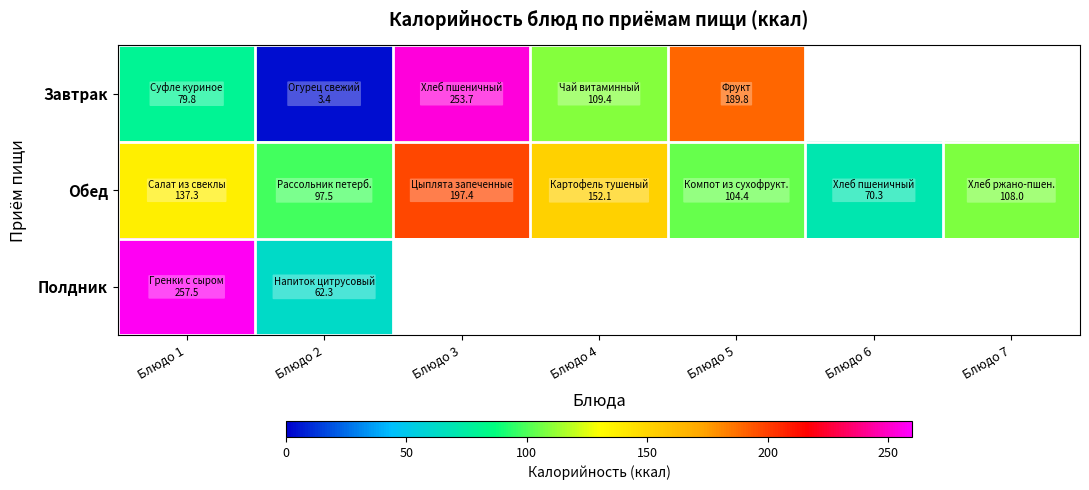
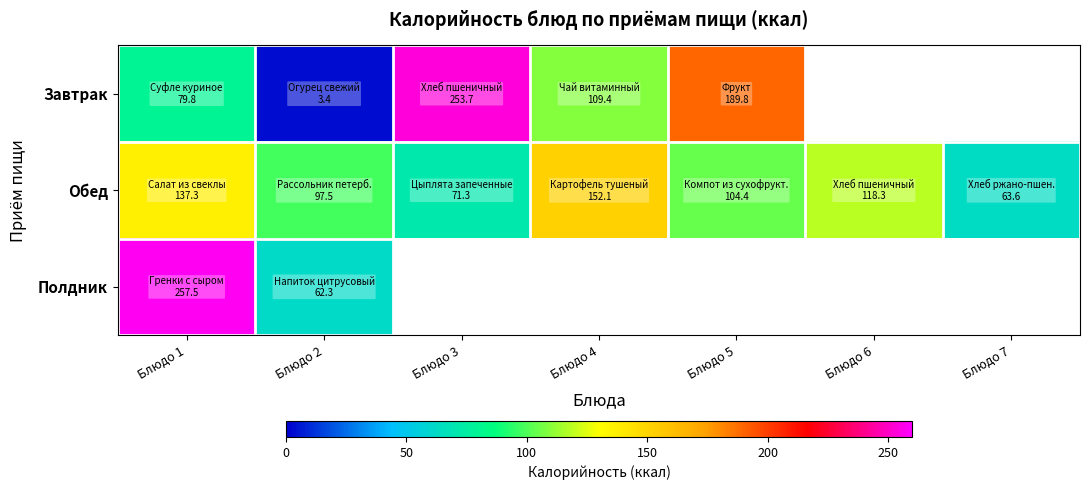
Обед, Блюдо 3: 197.4 -> 71.3
Обед, Блюдо 6: 70.3 -> 118.3
Обед, Блюдо 7: 108.0 -> 63.6
